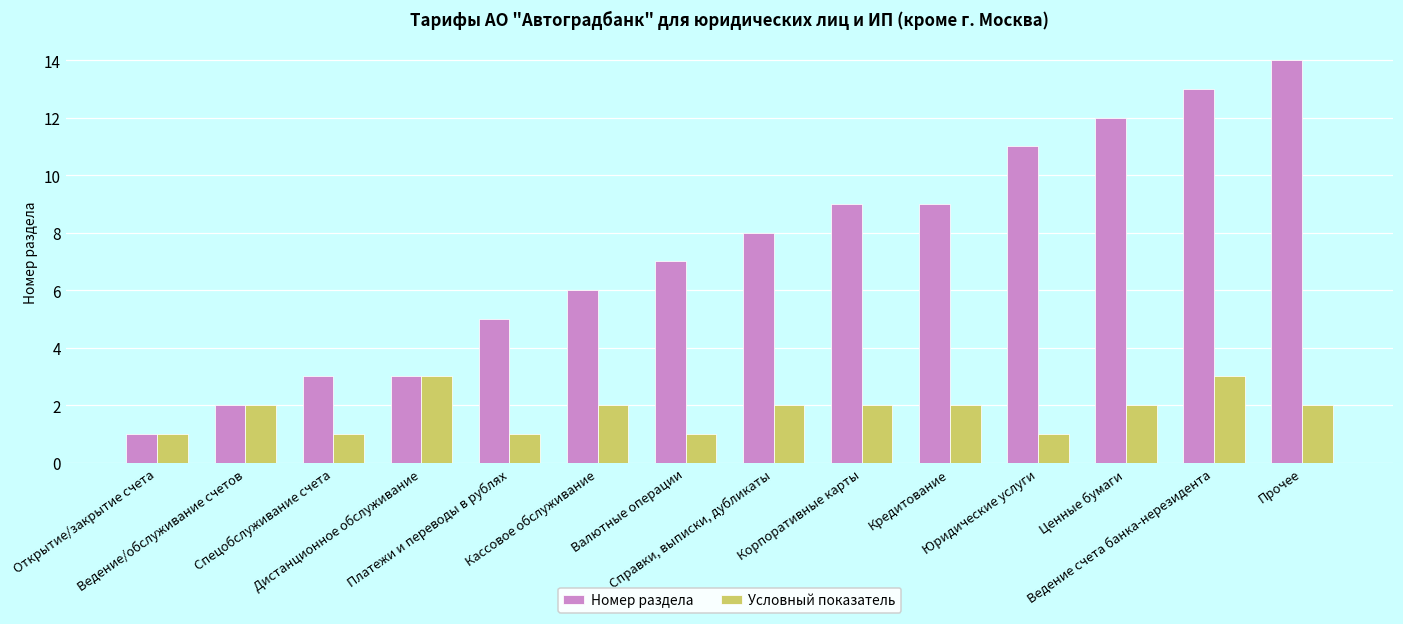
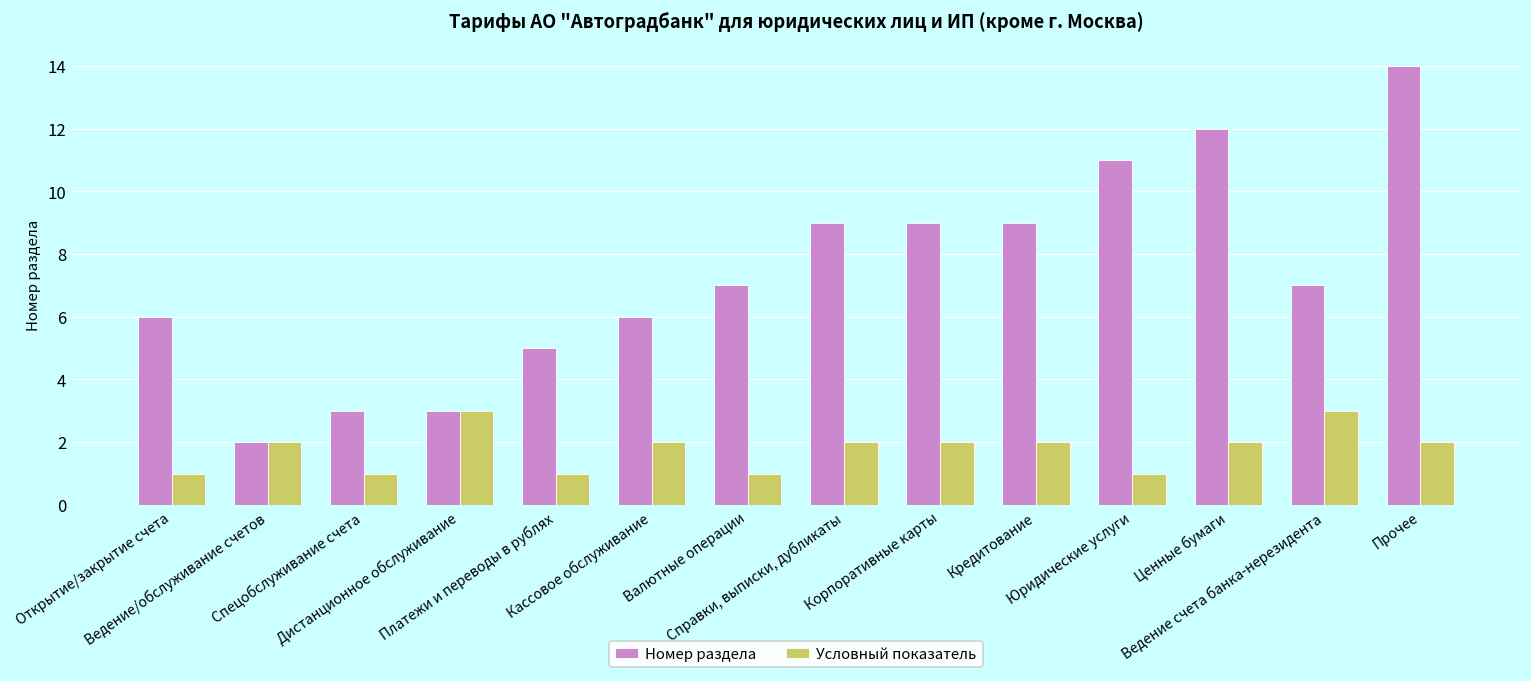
Номер раздела, Открытие/закрытие счета: 1 -> 6
Номер раздела, Справки, выписки, дубликаты: 8 -> 9
Номер раздела, Ведение счета банка-нерезидента: 13 -> 7
